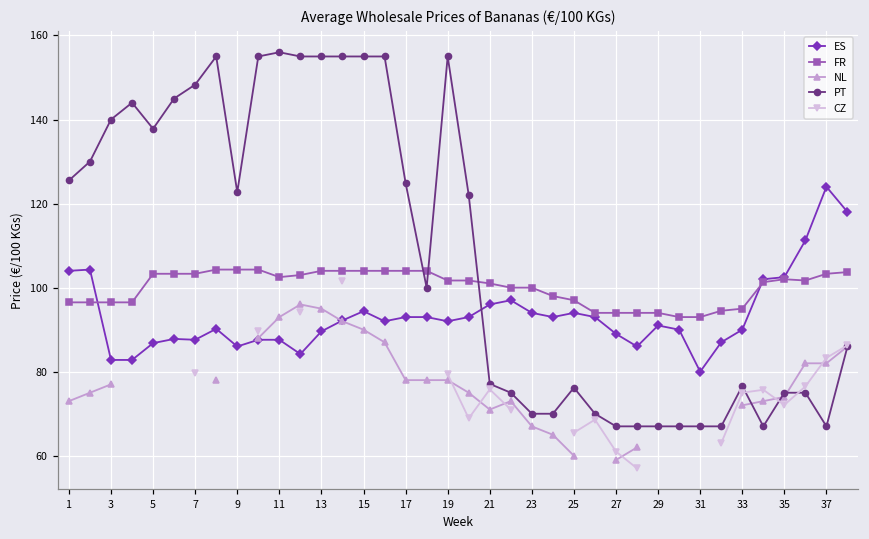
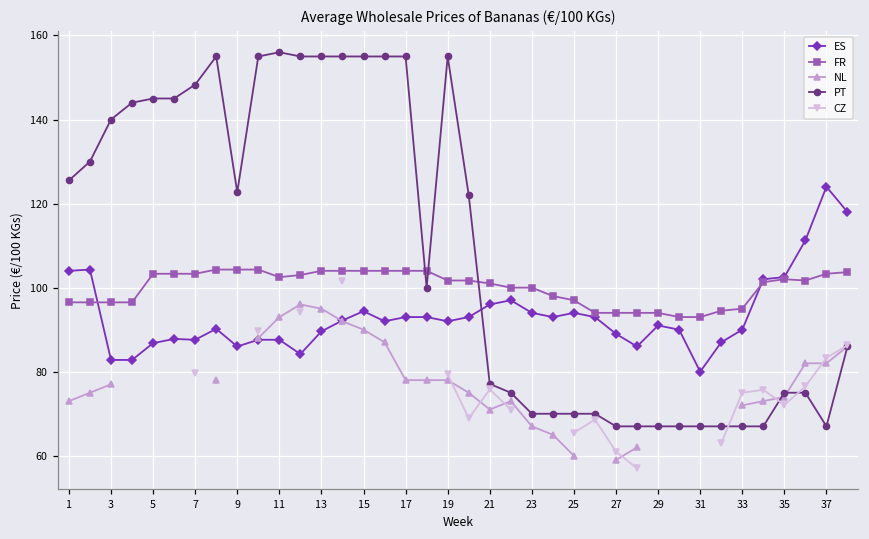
PT, 5: 138 -> 145
PT, 17: 125 -> 155
PT, 25: 76 -> 70
PT, 33: 77 -> 67
